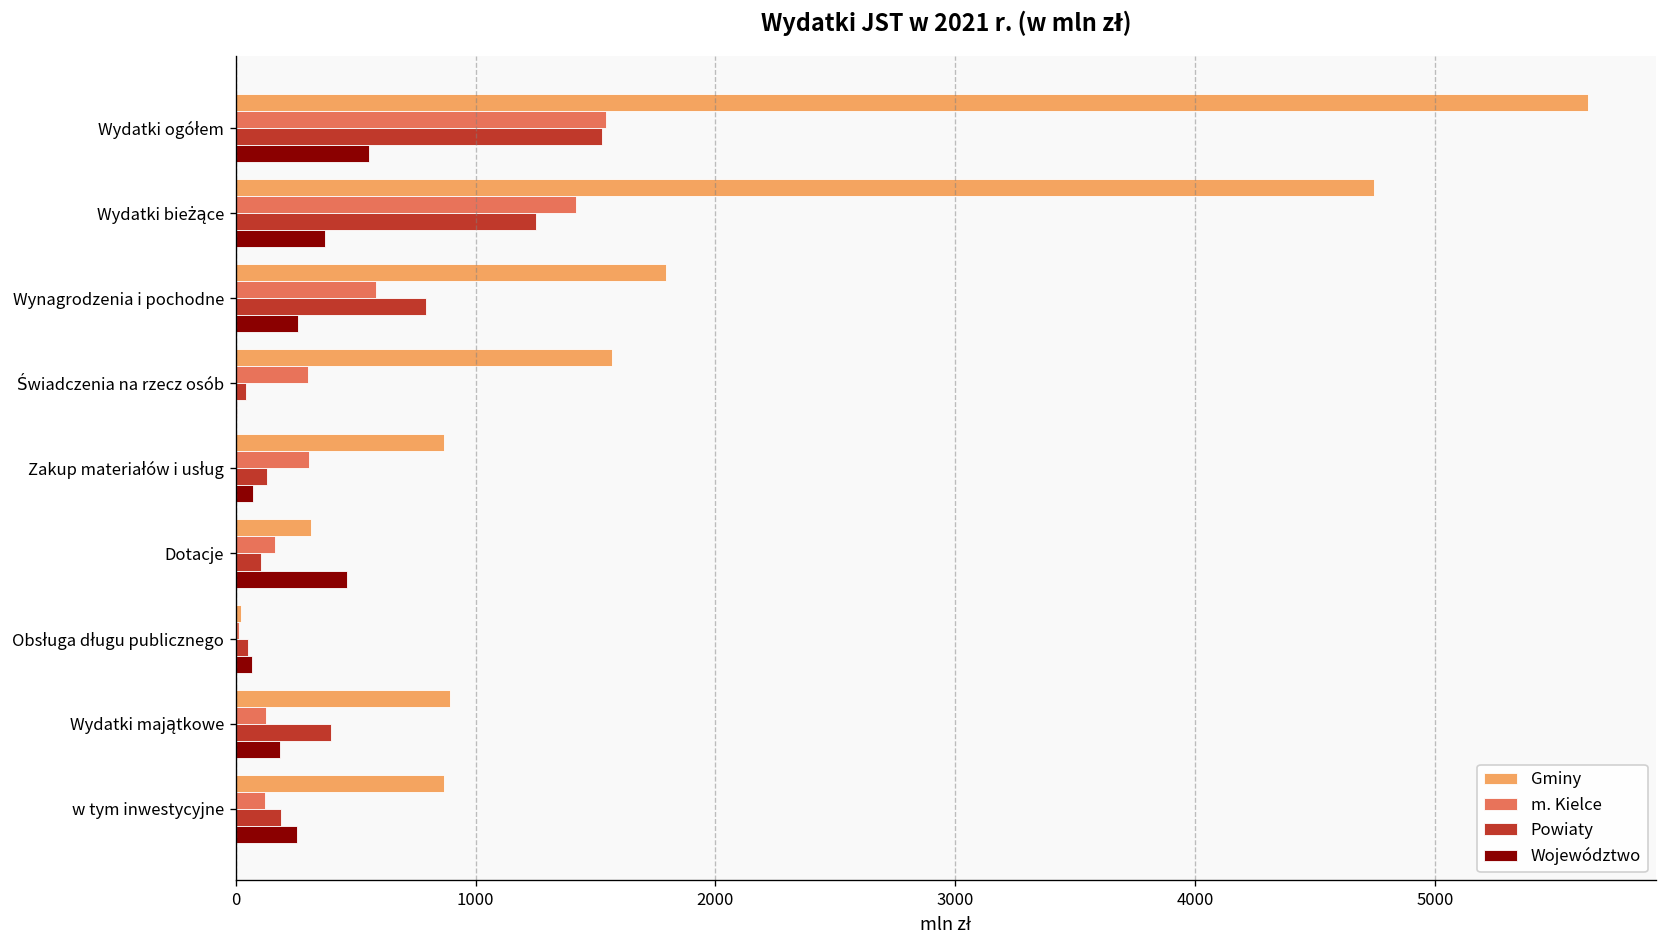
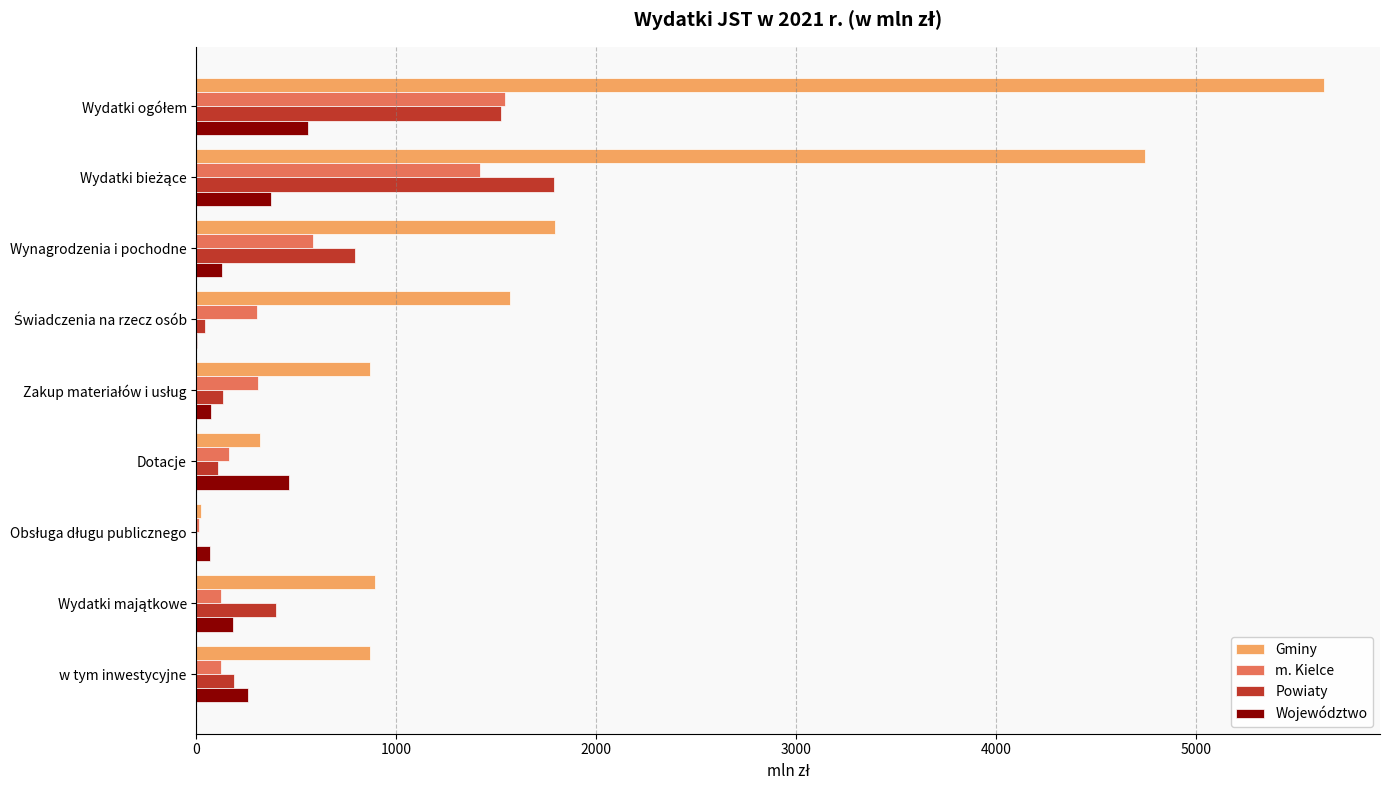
Powiaty, Wydatki bieżące: 1250 -> 1790
Województwo, Wynagrodzenia i pochodne: 260 -> 130
Powiaty, Obsługa długu publicznego: 50 -> 0
